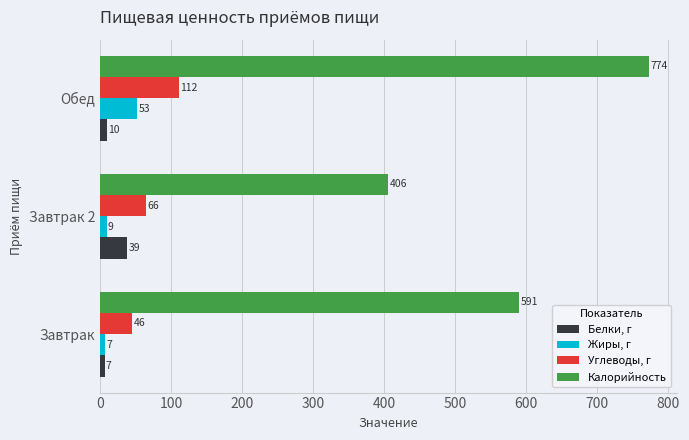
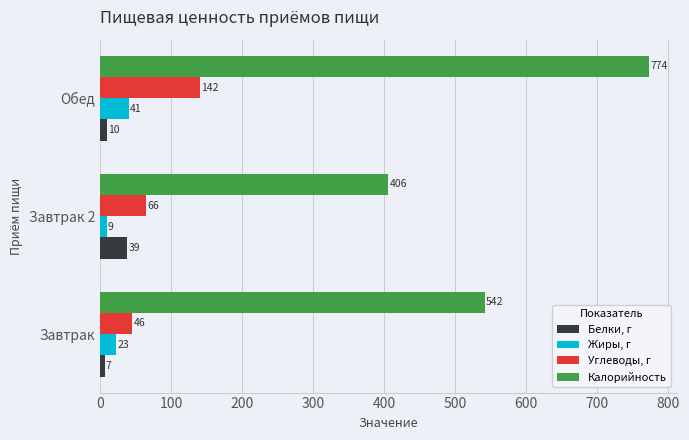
Углеводы, г, Обед: 112 -> 142
Жиры, г, Обед: 53 -> 41
Калорийность, Завтрак: 591 -> 542
Жиры, г, Завтрак: 7 -> 23
